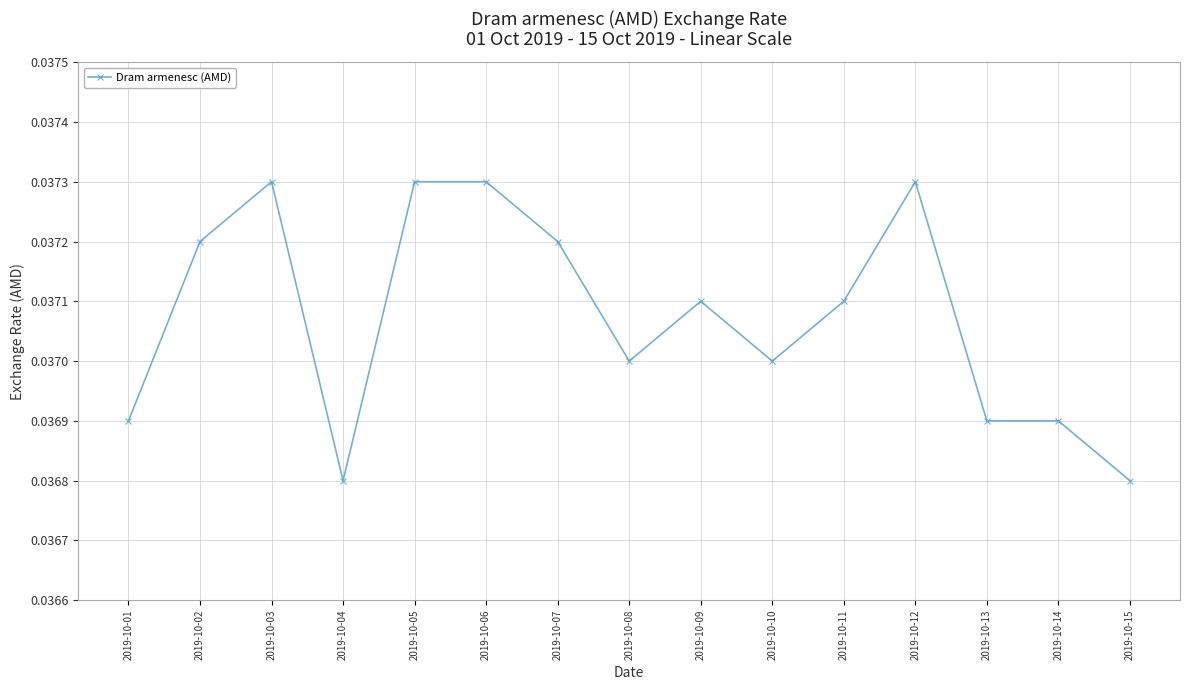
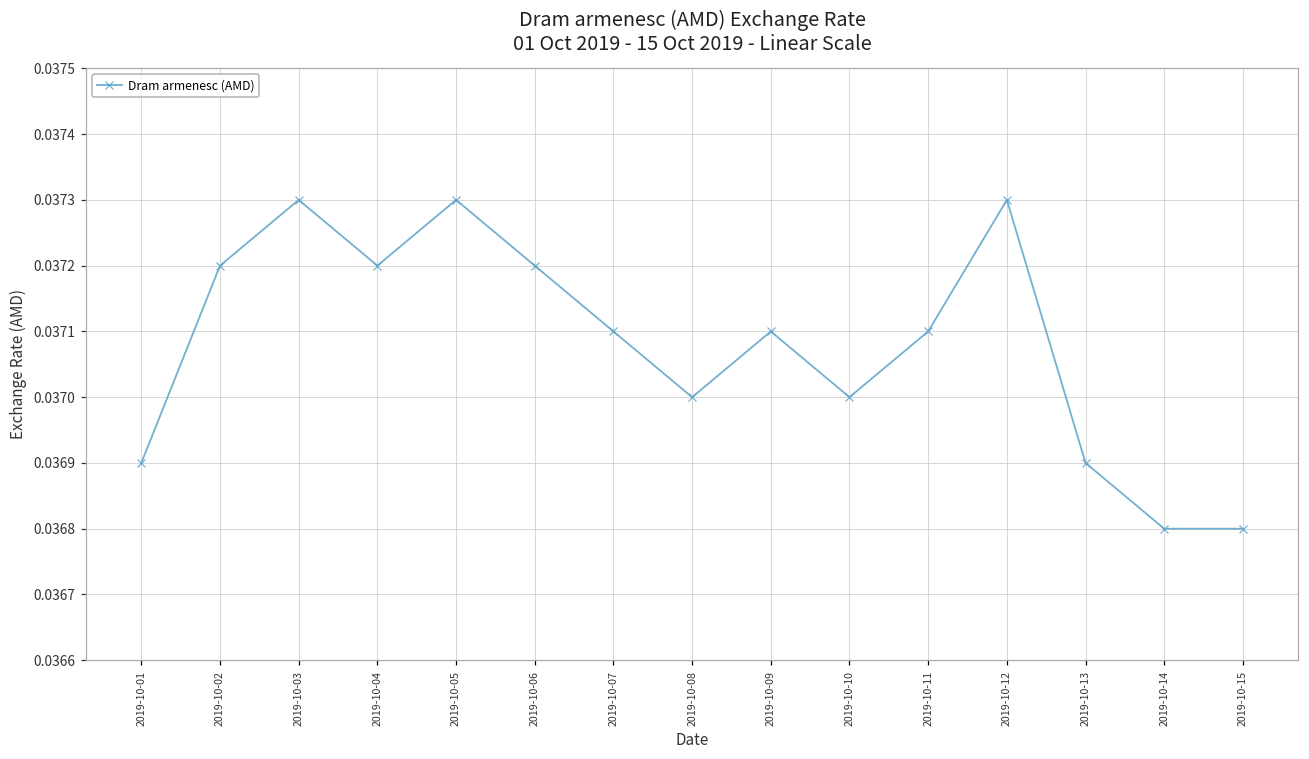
2019-10-04: 0.0368 -> 0.0372
2019-10-06: 0.0373 -> 0.0372
2019-10-07: 0.0372 -> 0.0371
2019-10-14: 0.0369 -> 0.0368
